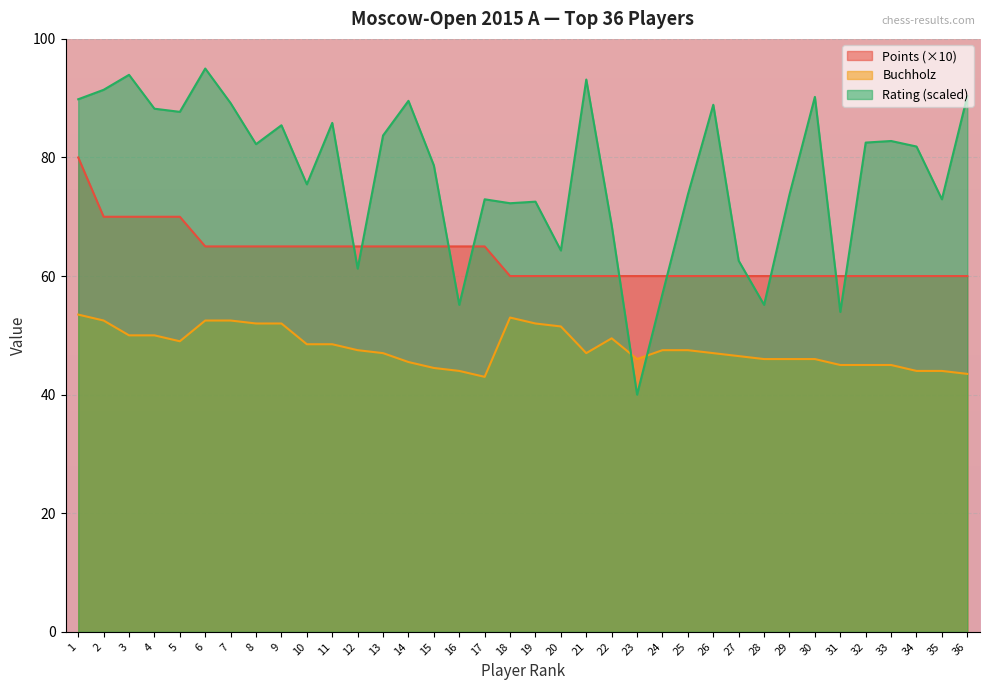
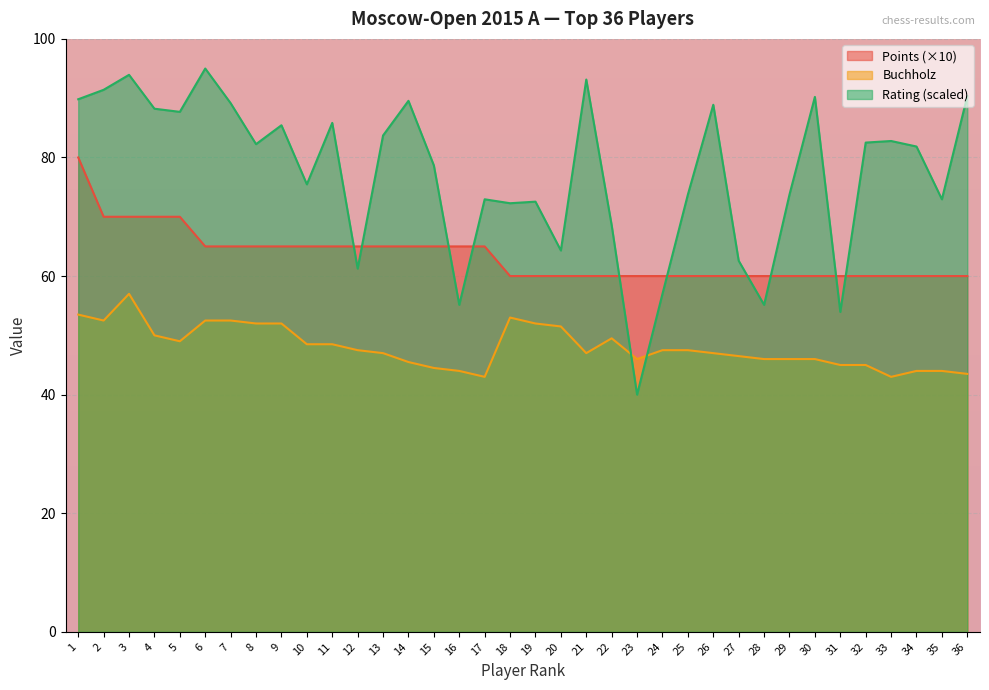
Buchholz, 3: 50 -> 57
Buchholz, 33: 45 -> 43
